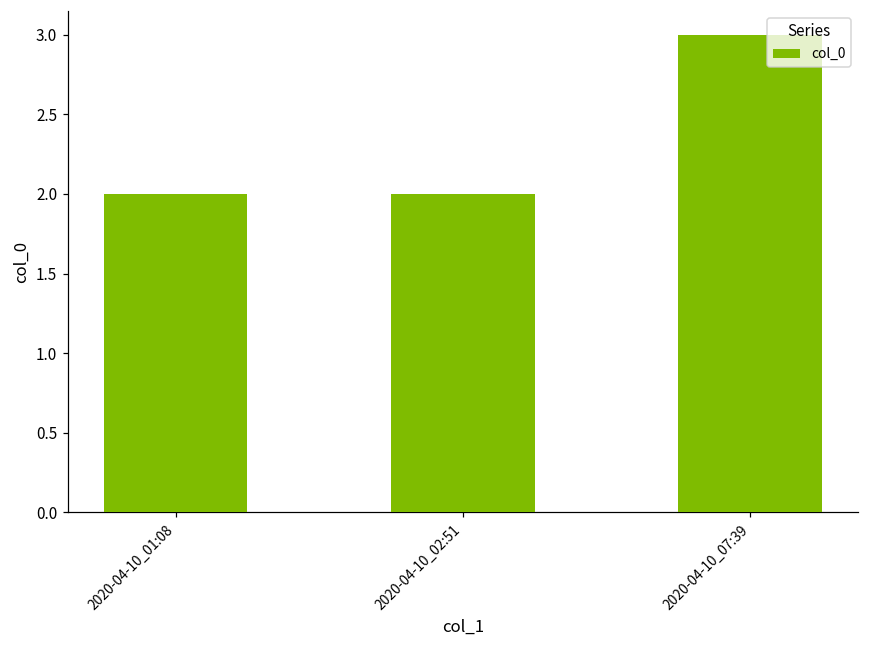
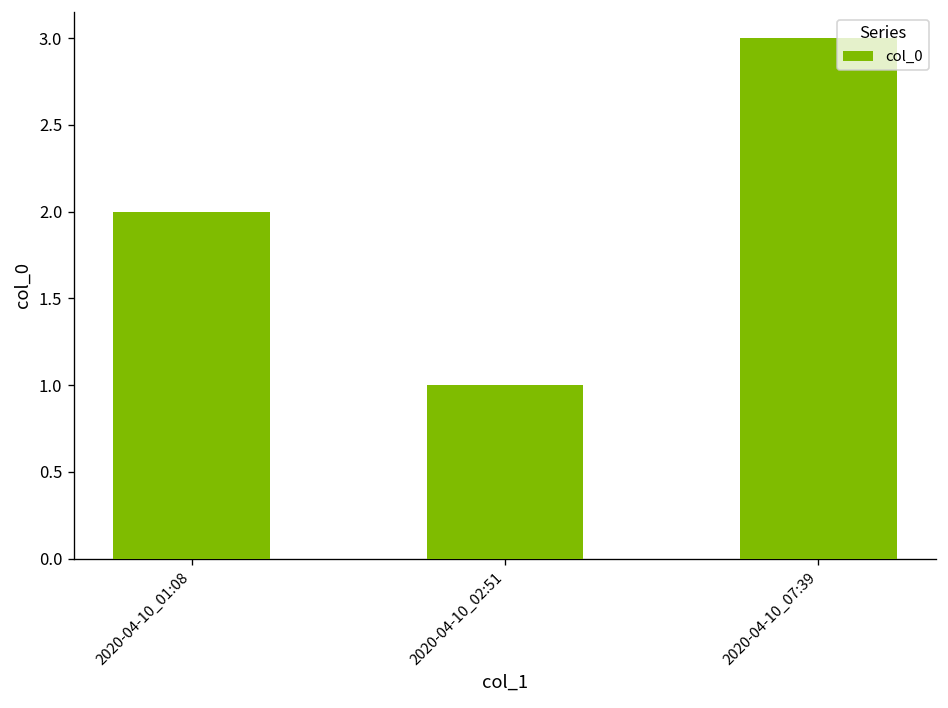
2020-04-10_02:51: 2 -> 1
